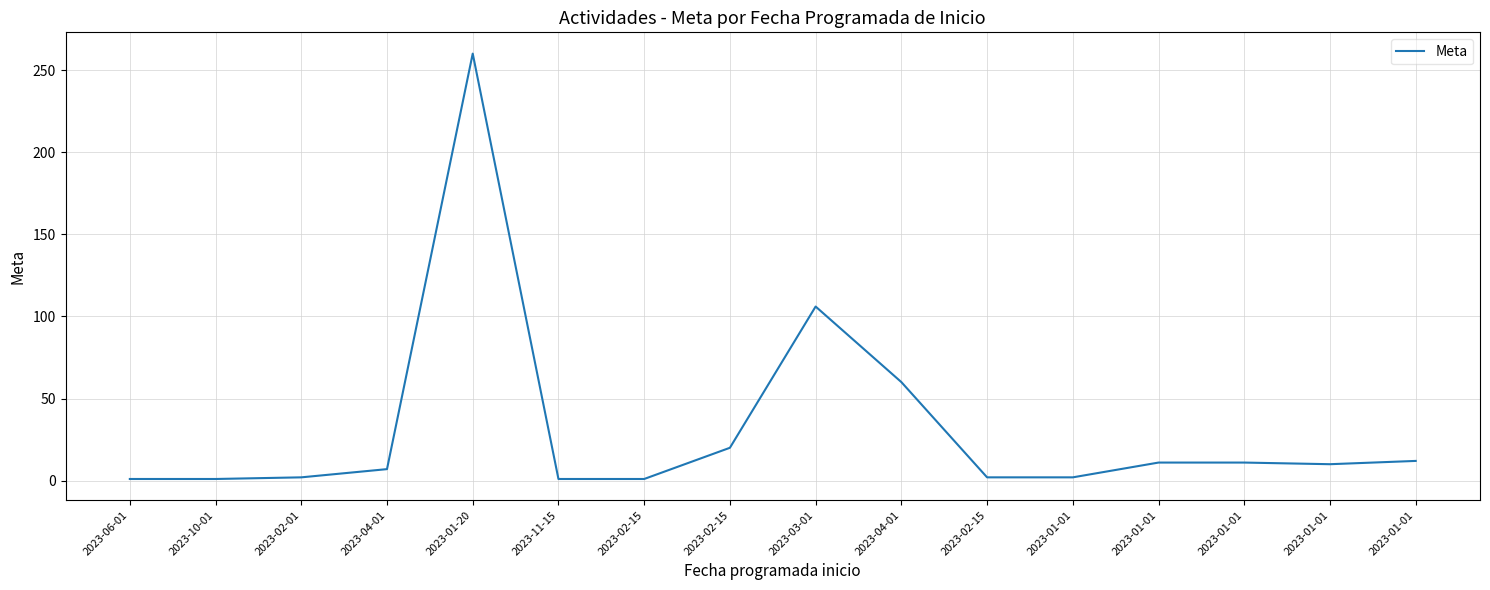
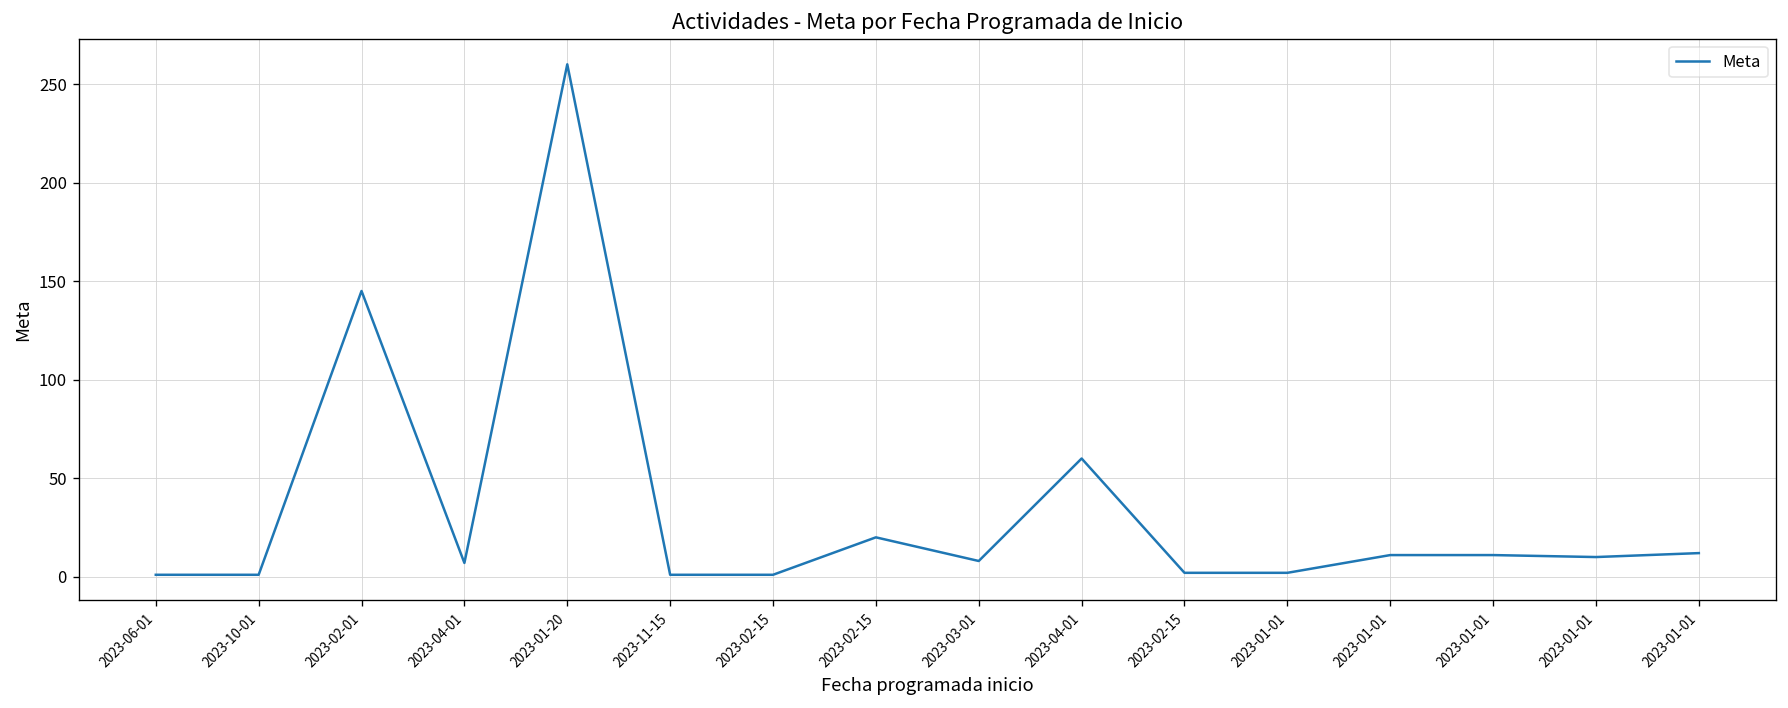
2023-02-01: 2 -> 145
2023-03-01: 106 -> 8
